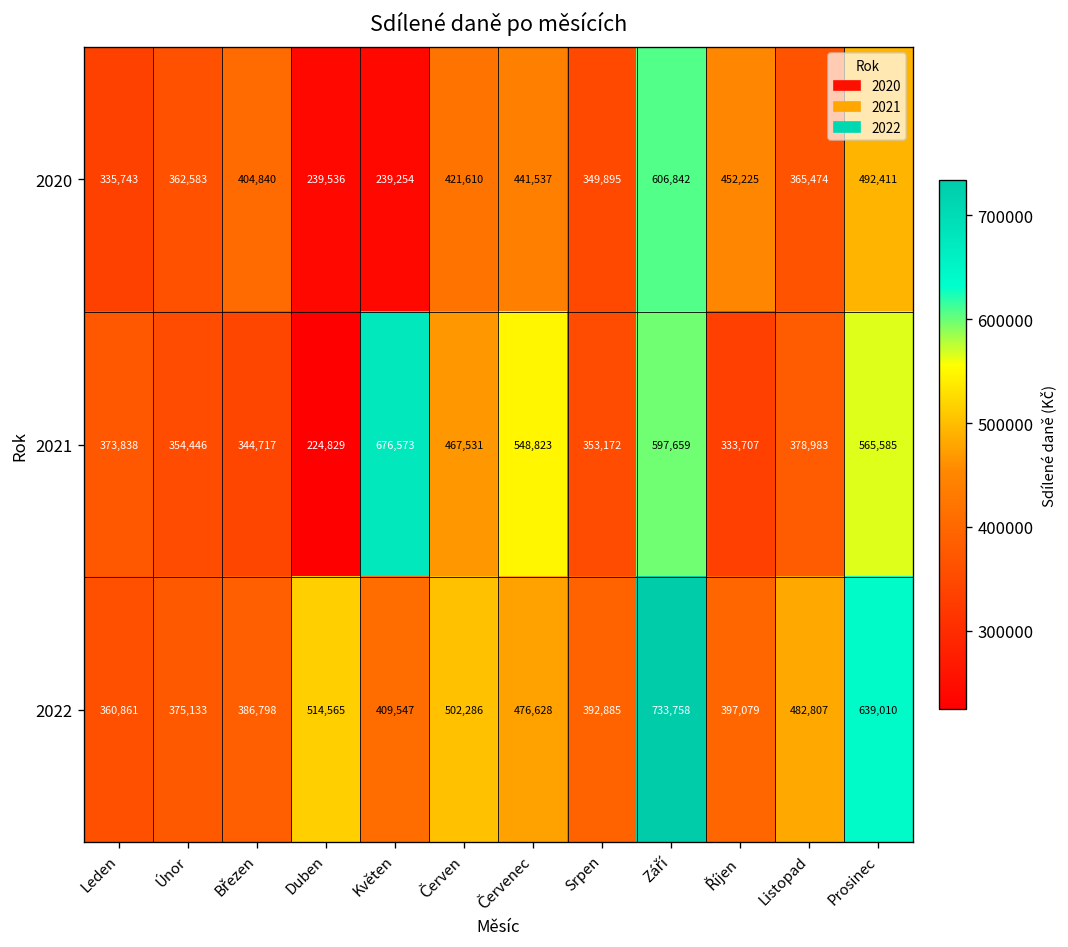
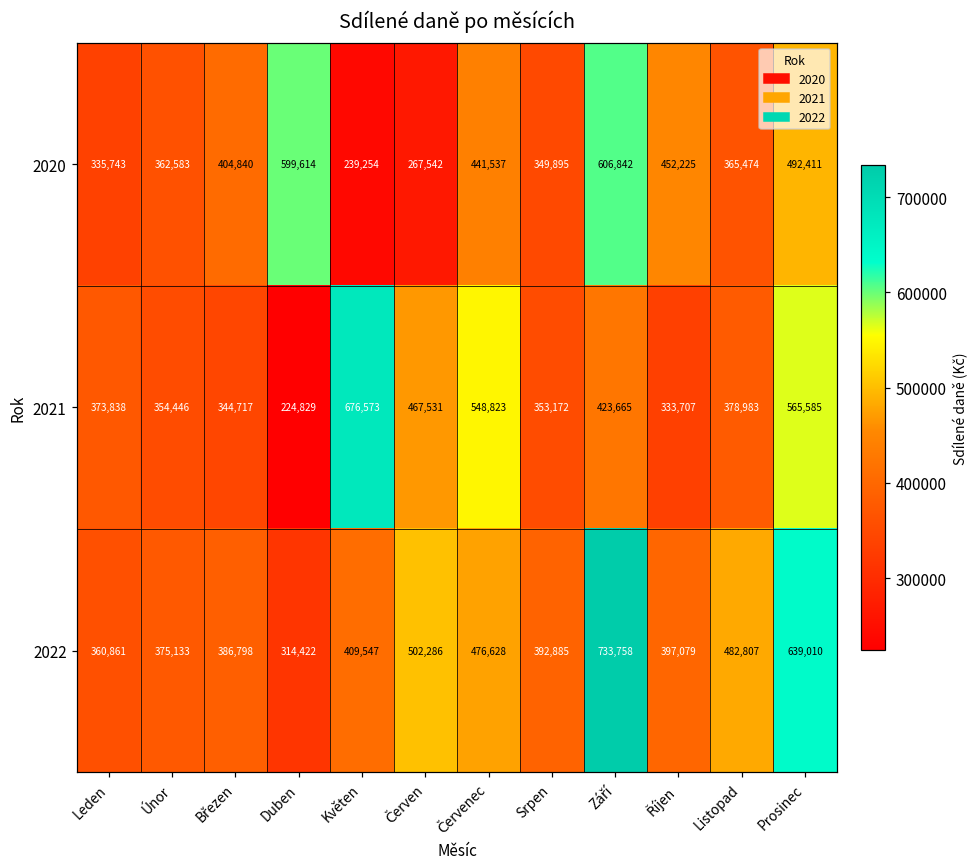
2020, Duben: 239,536 -> 599,614
2020, Červen: 421,610 -> 267,542
2021, Září: 597,659 -> 423,665
2022, Duben: 514,565 -> 314,422
